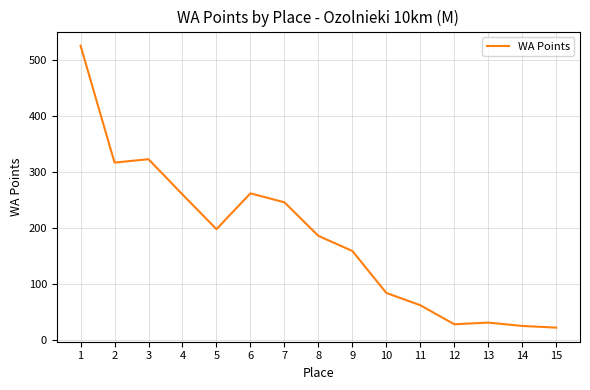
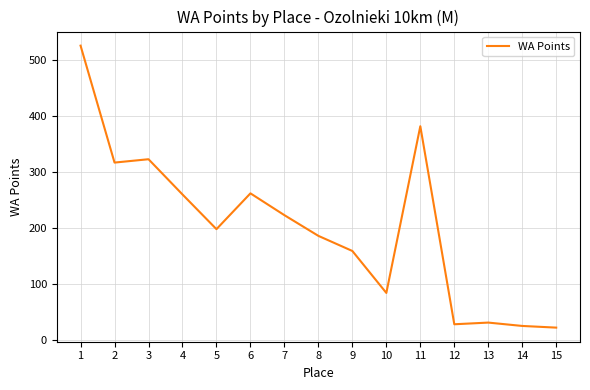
7: 250 -> 220
11: 60 -> 380
